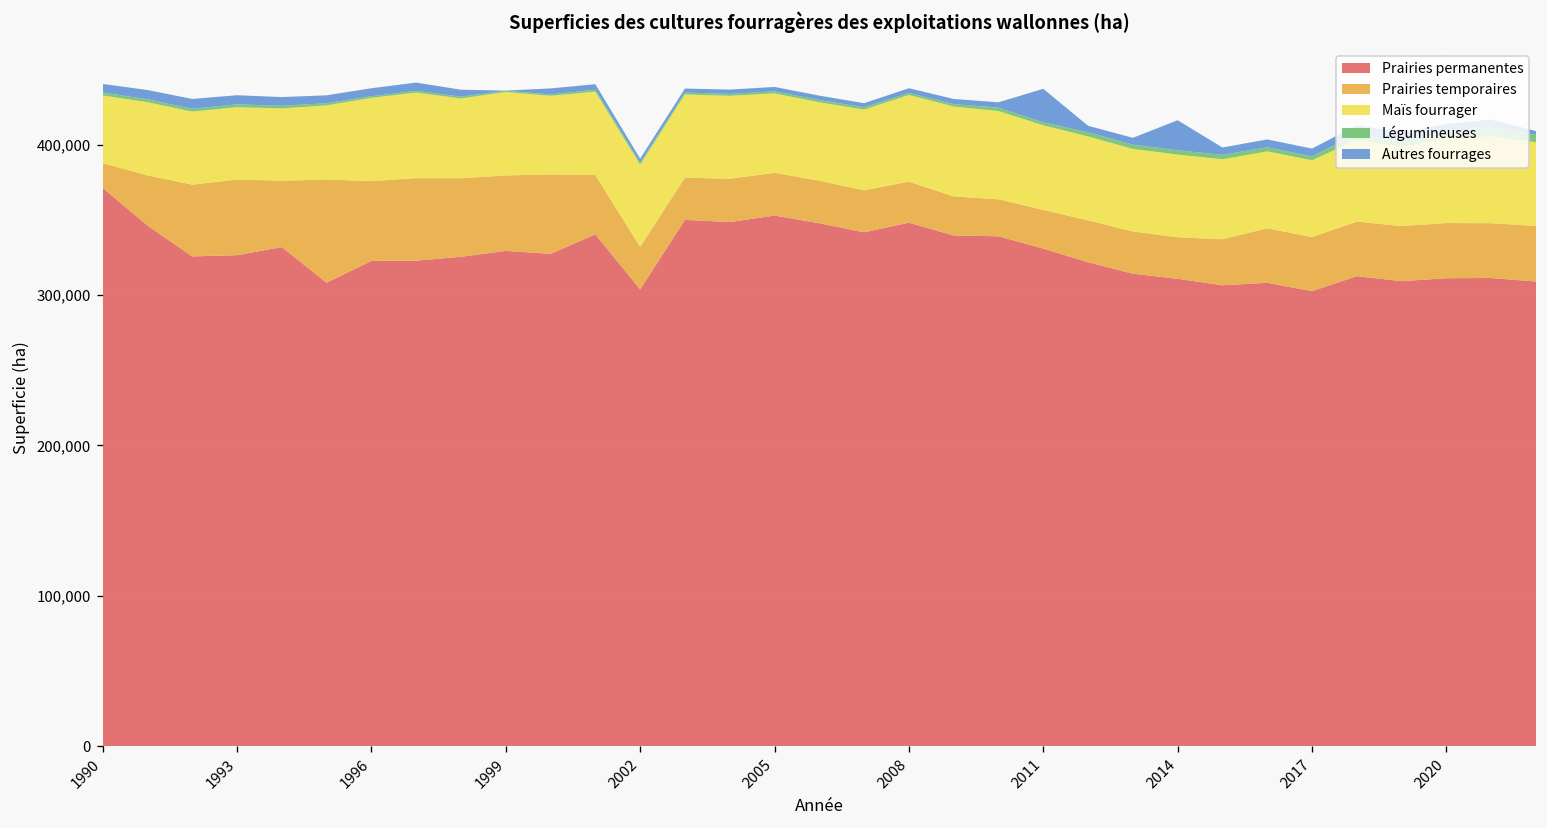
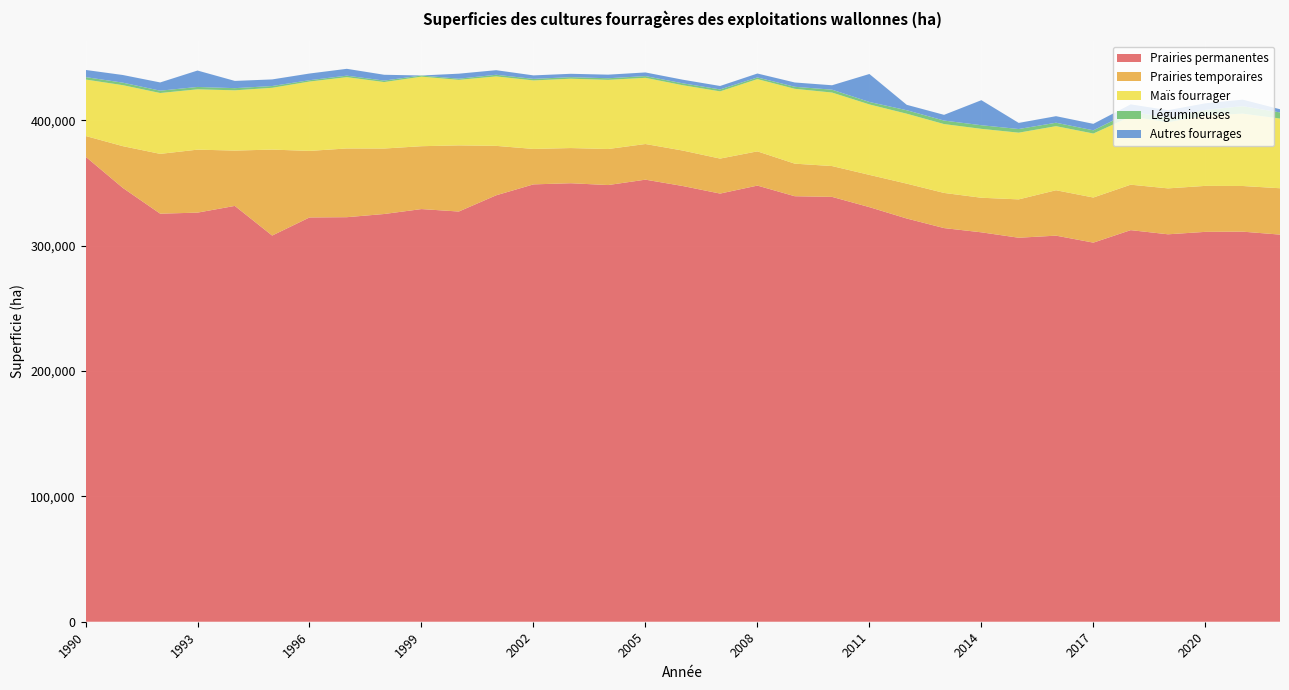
Autres fourrages, 1993: 6,000 -> 13,000
Prairies permanentes, 2002: 304,000 -> 349,000
